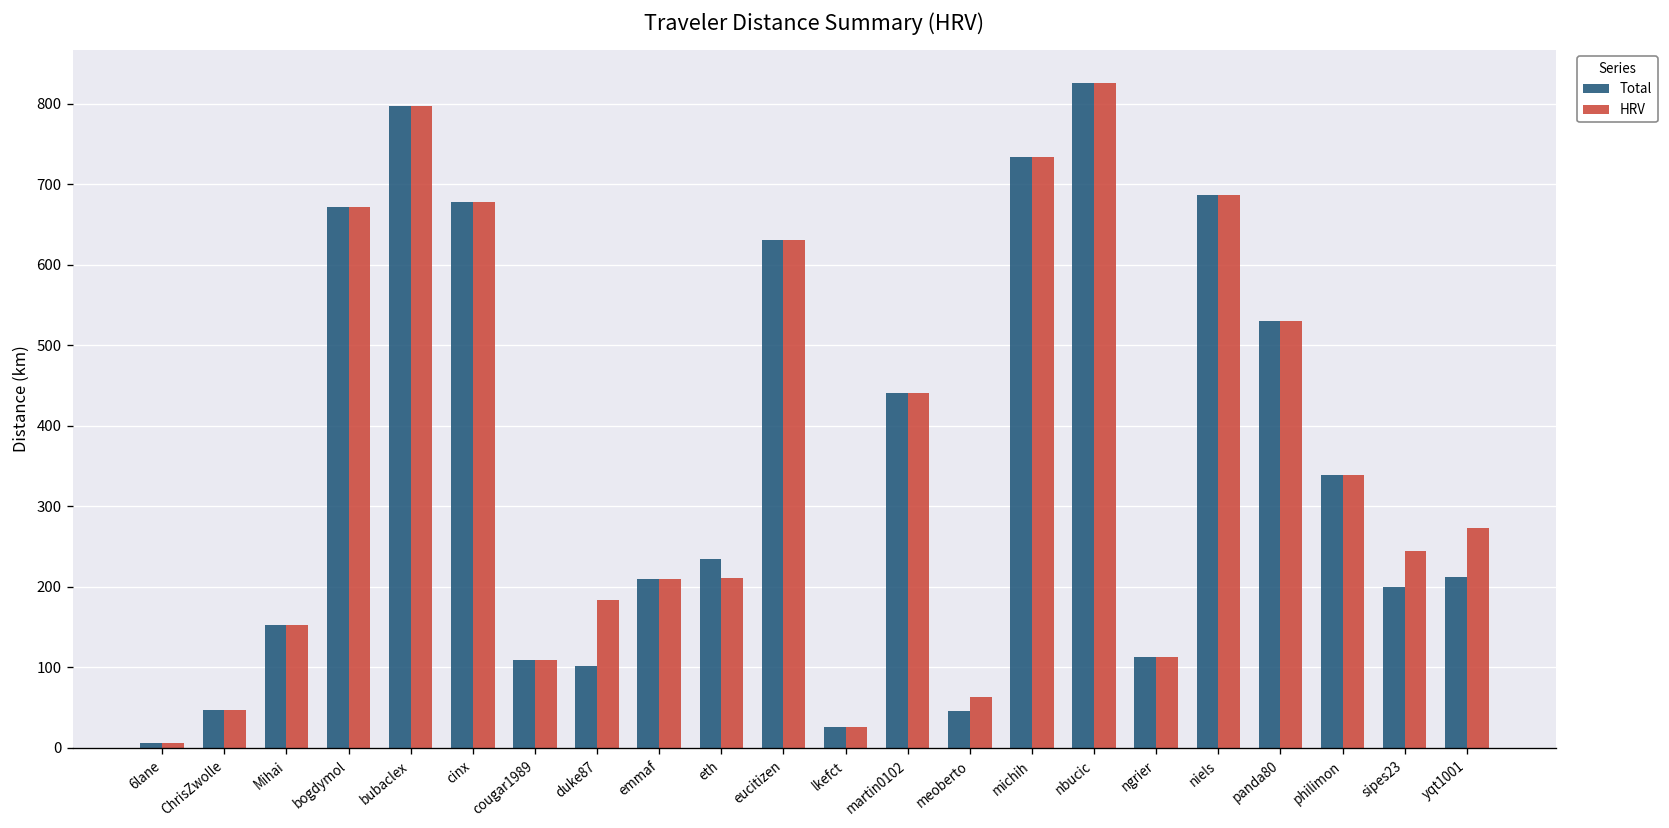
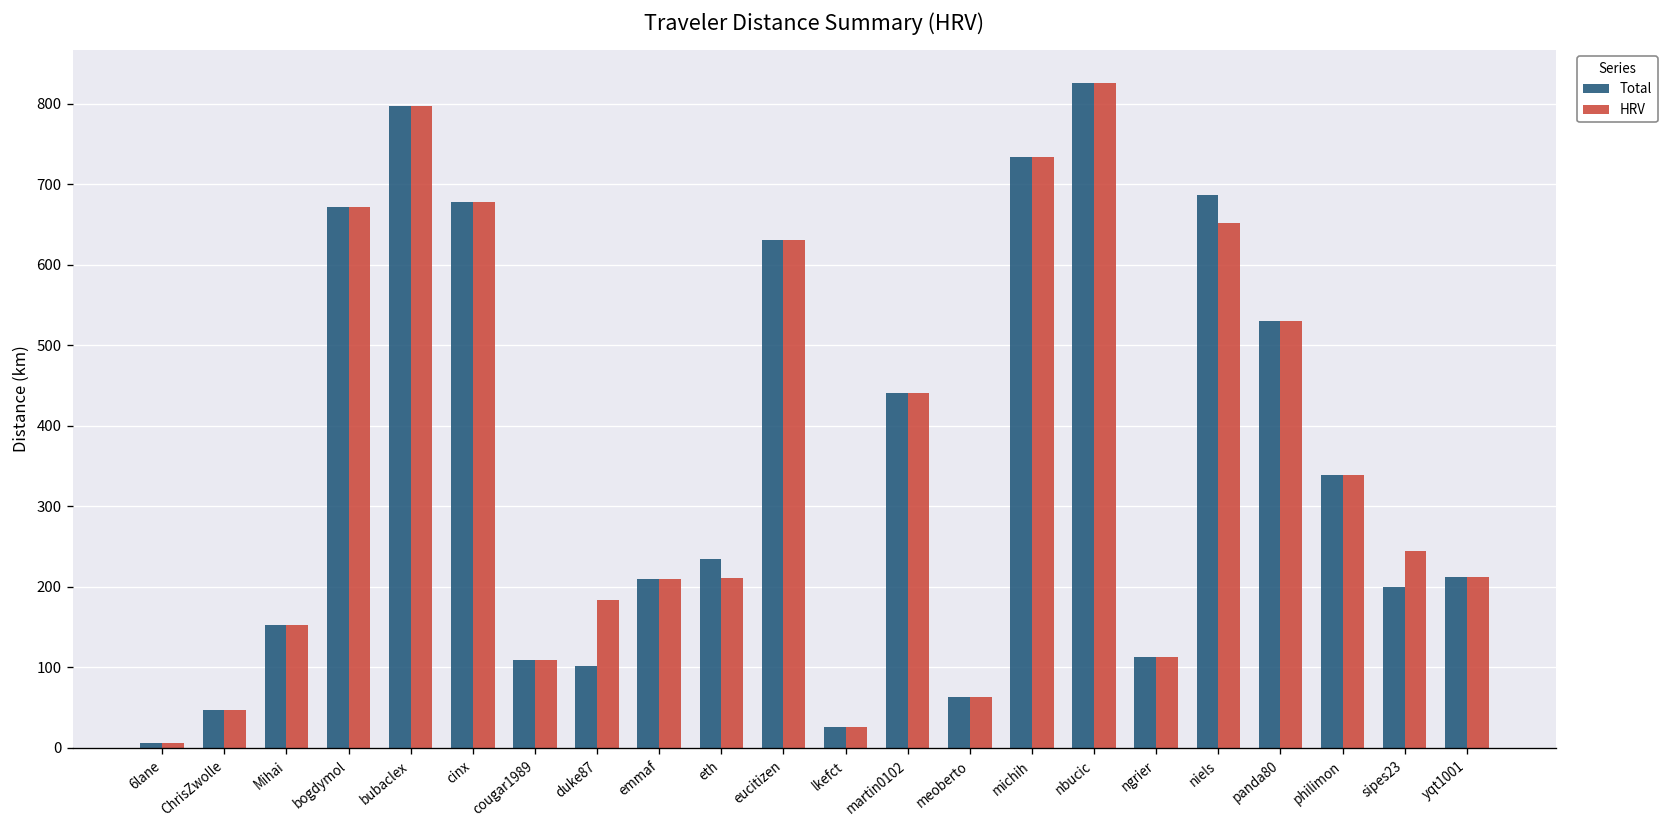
Total, meoberto: 50 -> 60
HRV, niels: 690 -> 650
HRV, yqt1001: 270 -> 210
